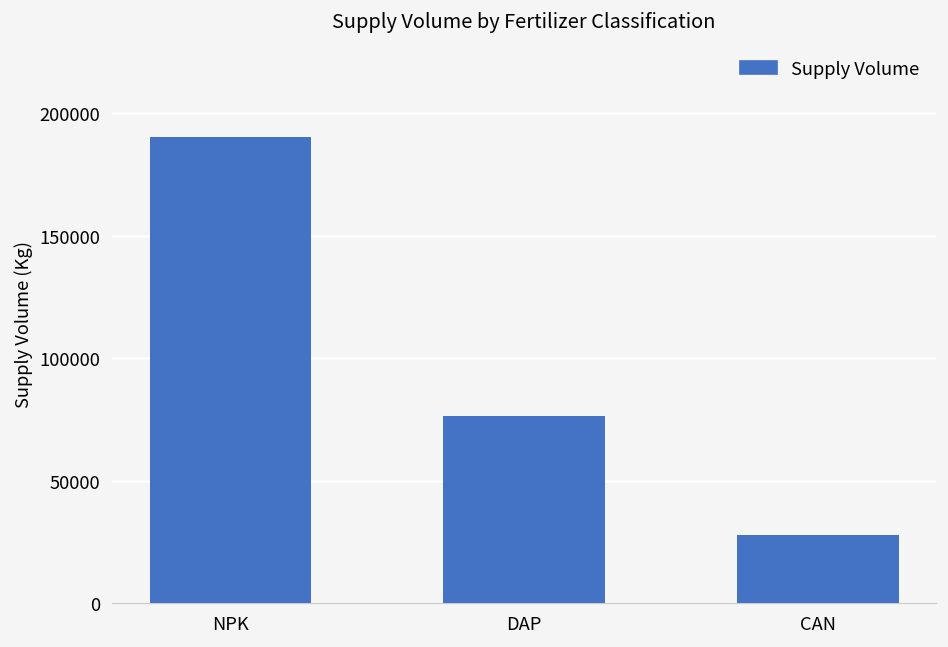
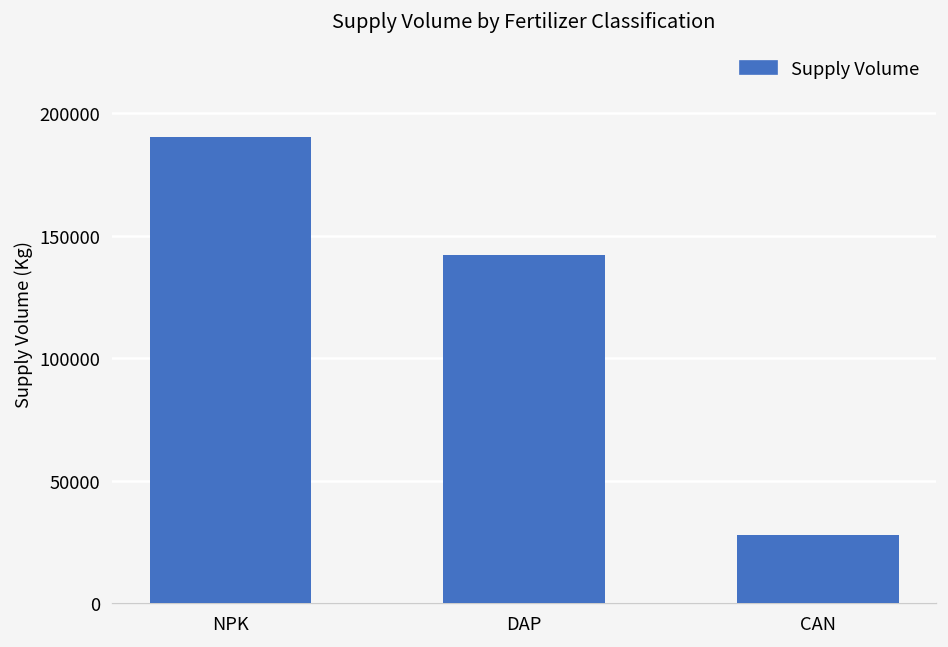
DAP: 76000 -> 142000
